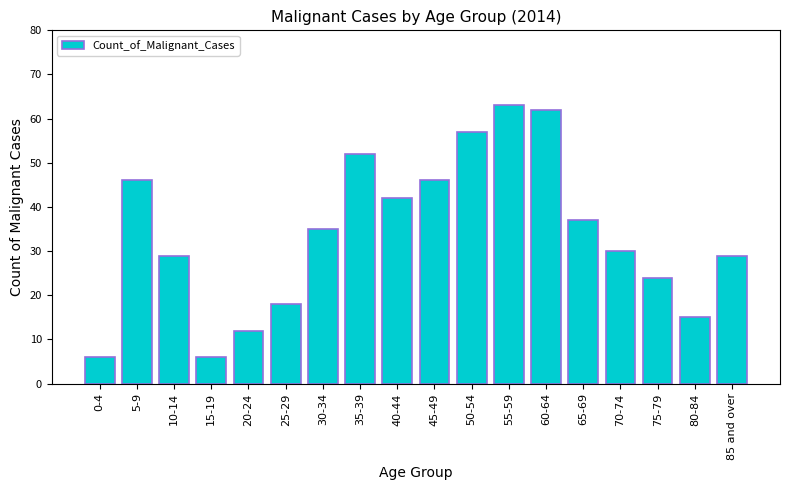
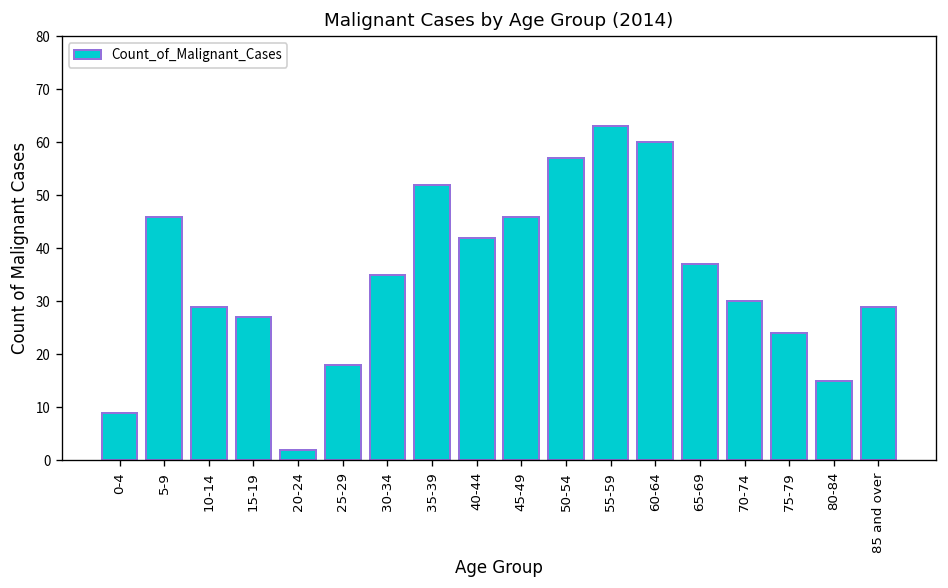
0-4: 6 -> 9
15-19: 6 -> 27
20-24: 12 -> 2
60-64: 62 -> 60
